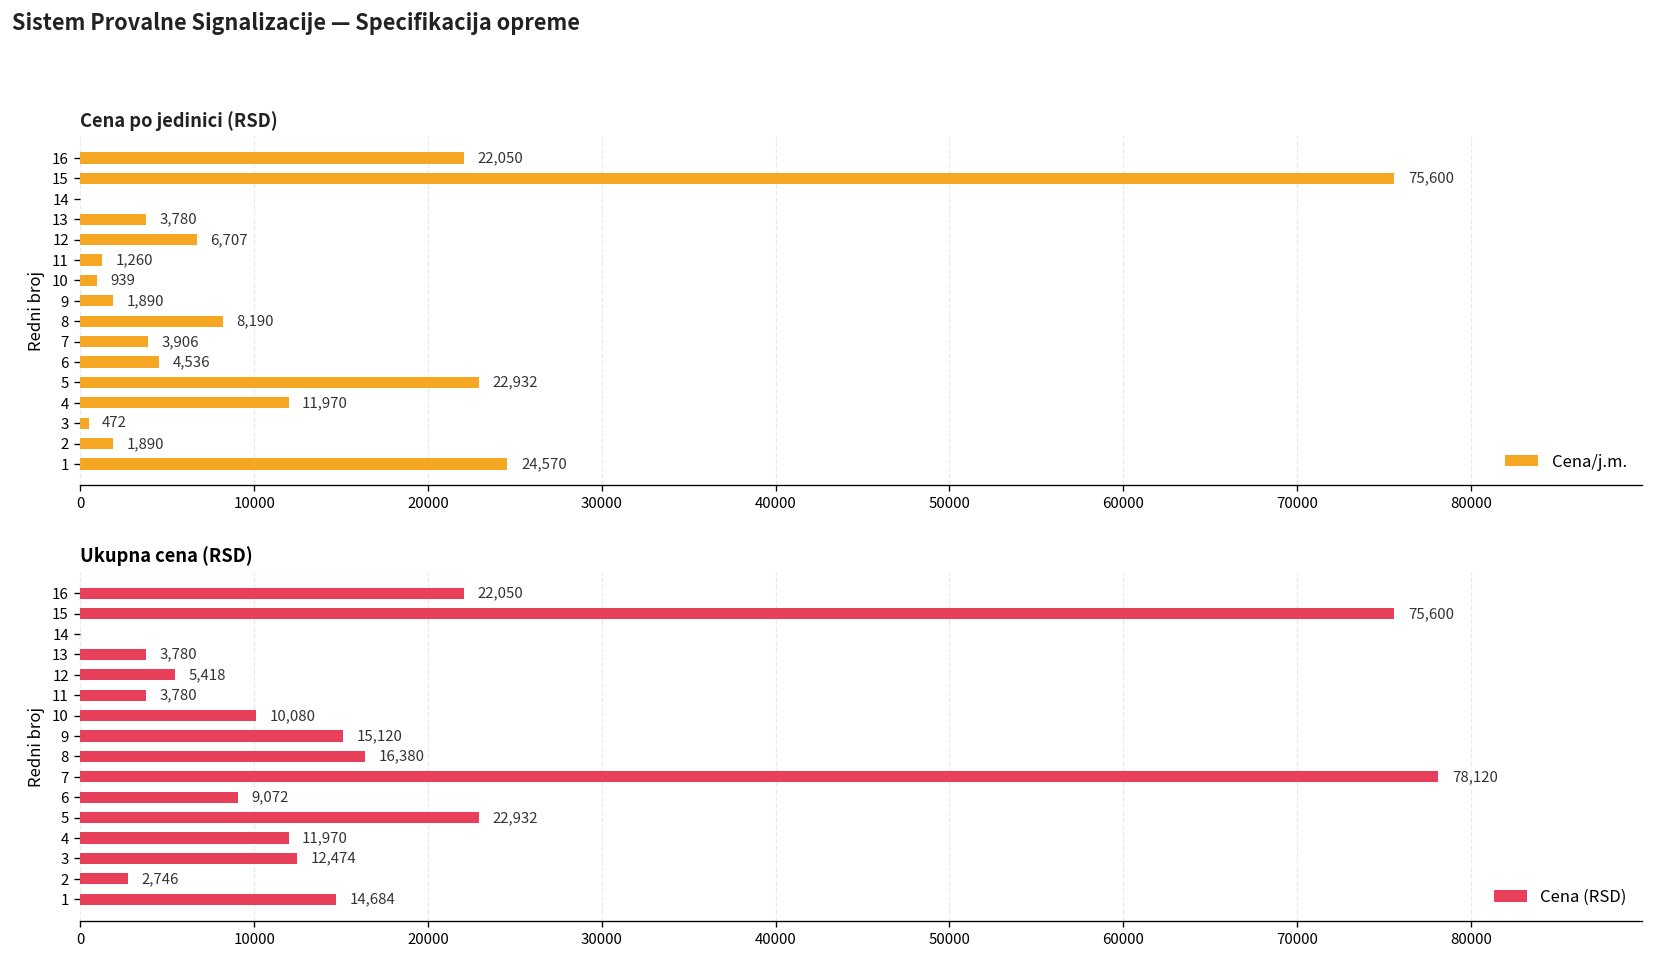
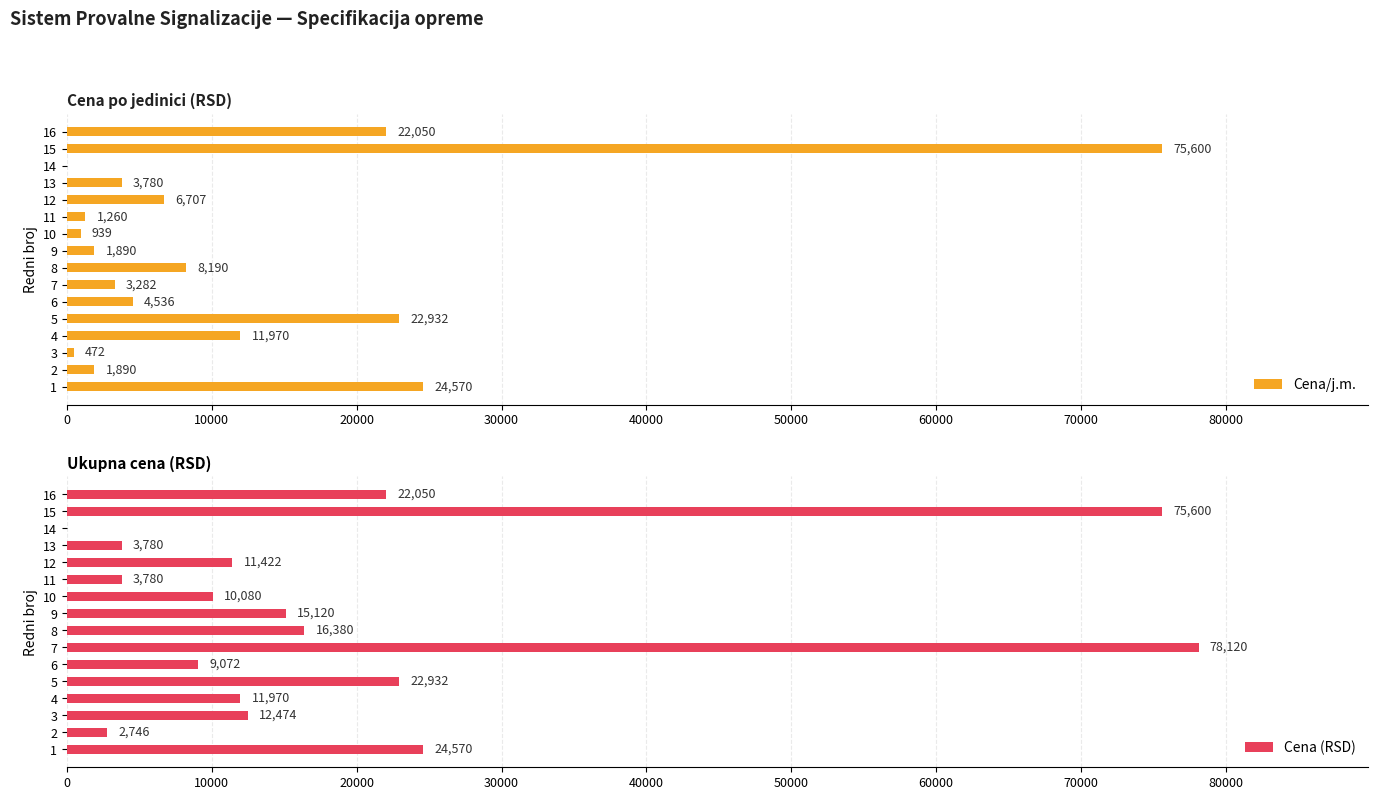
Cena po jedinici (RSD), 7: 3,906 -> 3,282
Ukupna cena (RSD), 12: 5,418 -> 11,422
Ukupna cena (RSD), 1: 14,684 -> 24,570
